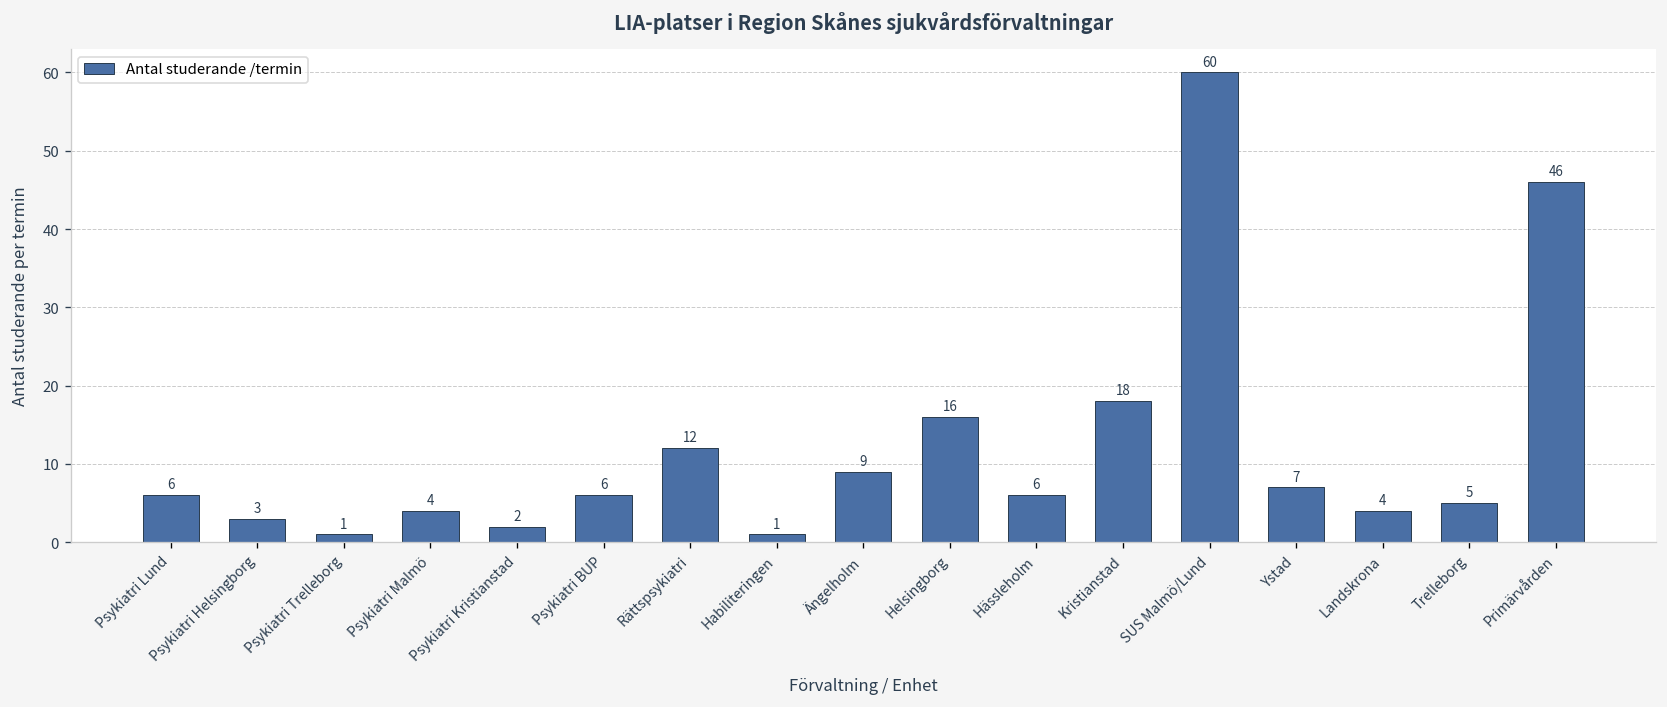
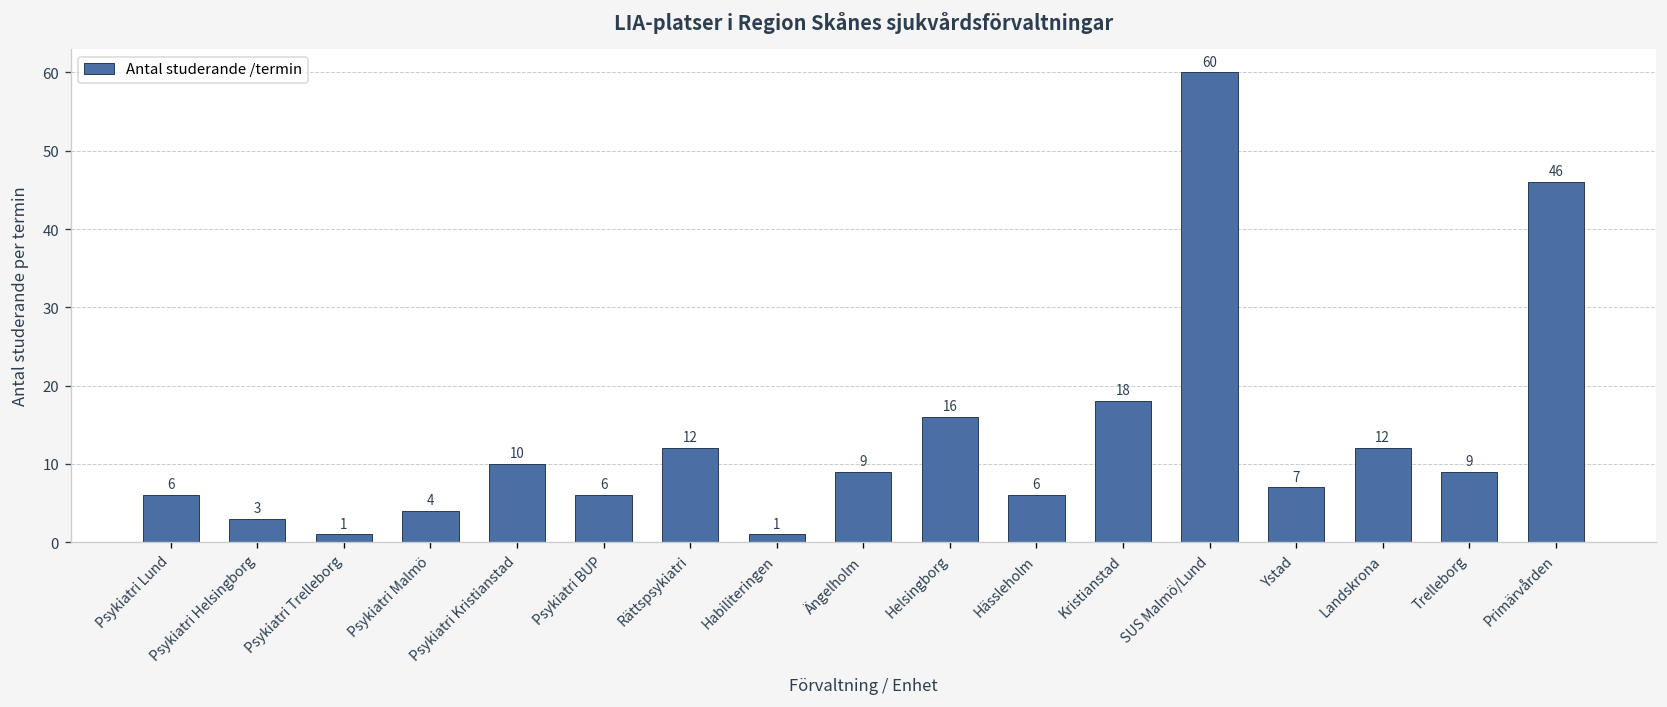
Psykiatri Kristianstad: 2 -> 10
Landskrona: 4 -> 12
Trelleborg: 5 -> 9
